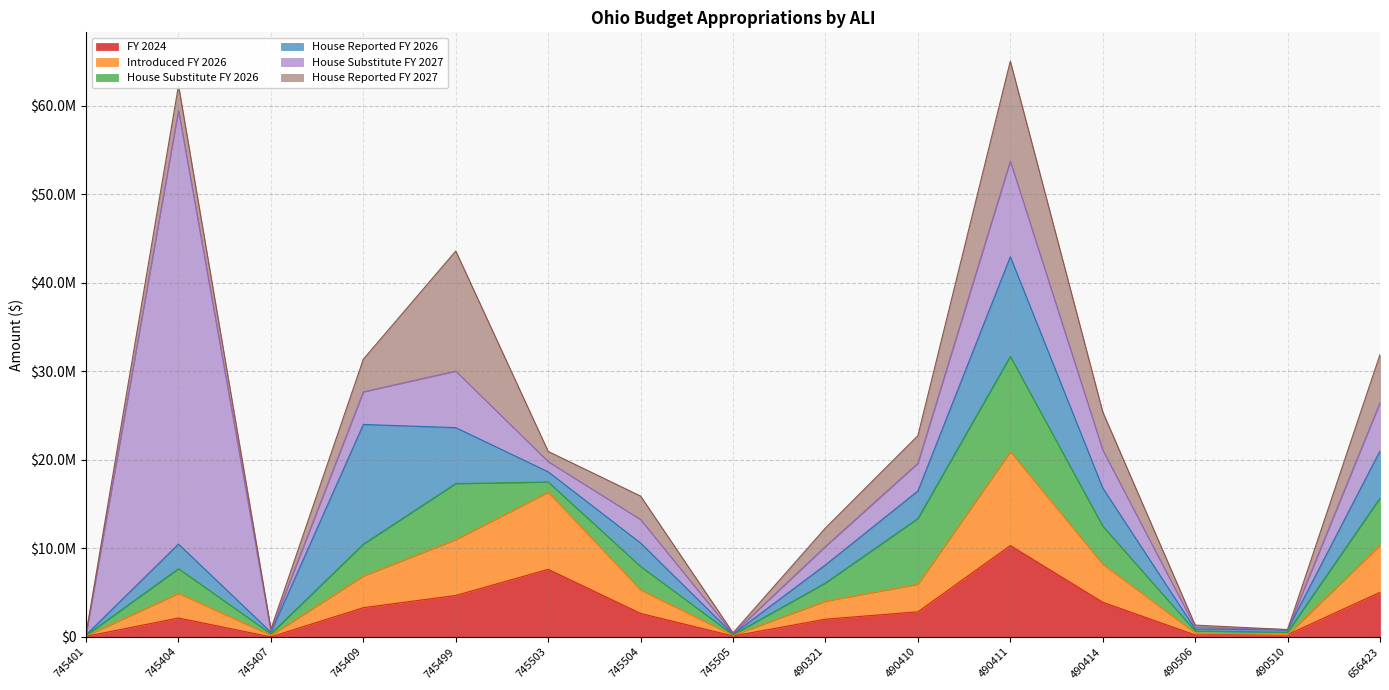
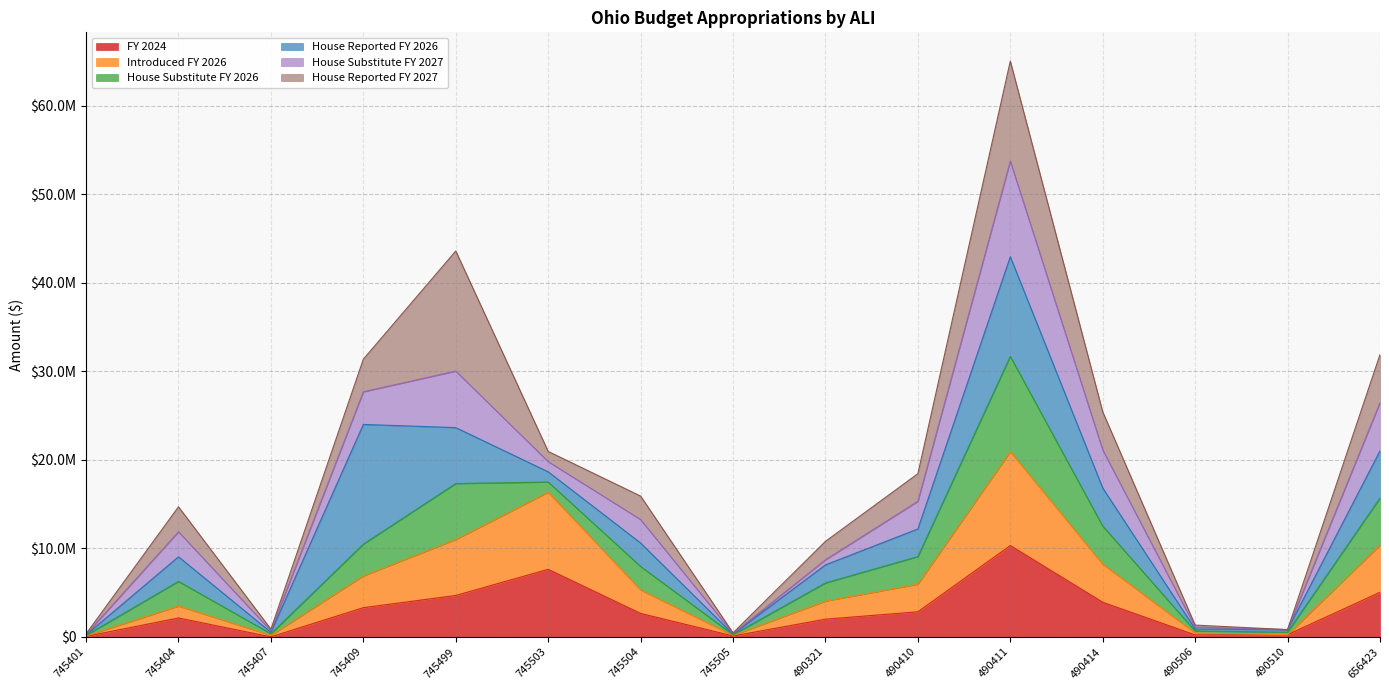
Introduced FY 2026, 745404: $3000000 -> $1000000
House Substitute FY 2027, 745404: $49000000 -> $3000000
House Substitute FY 2027, 490321: $2000000 -> $1000000
House Substitute FY 2026, 490410: $7000000 -> $3000000
